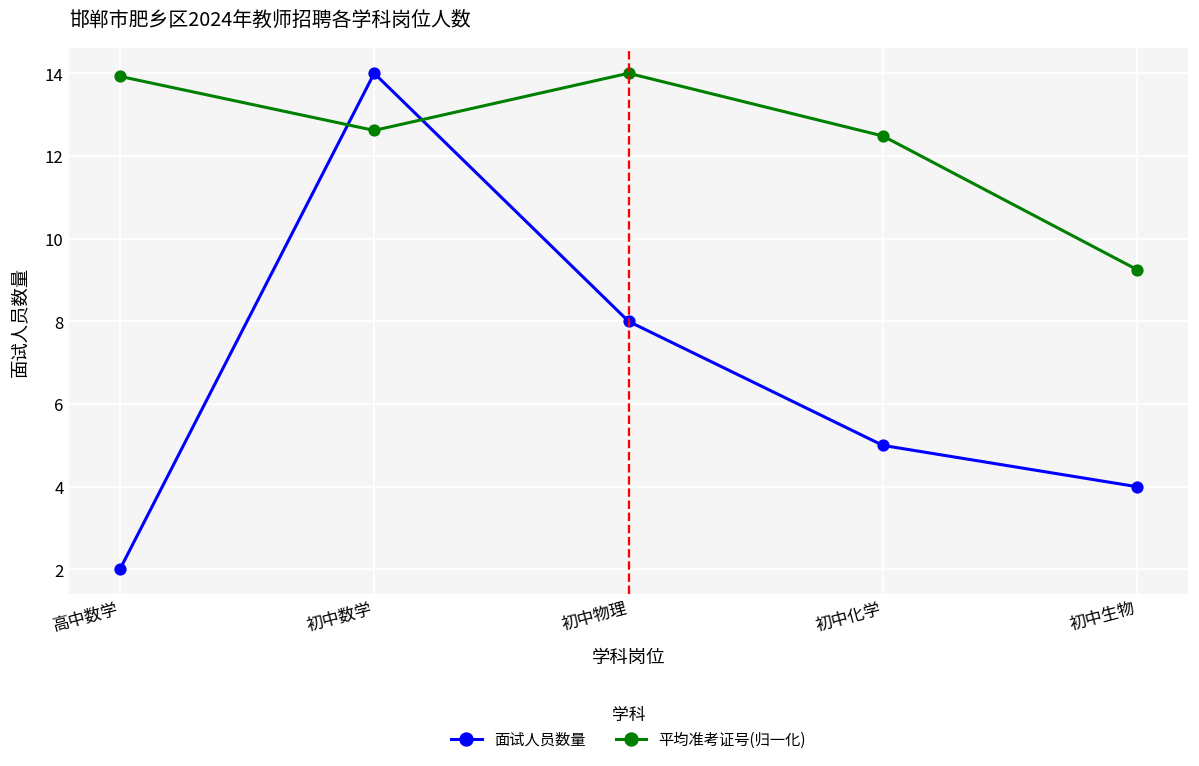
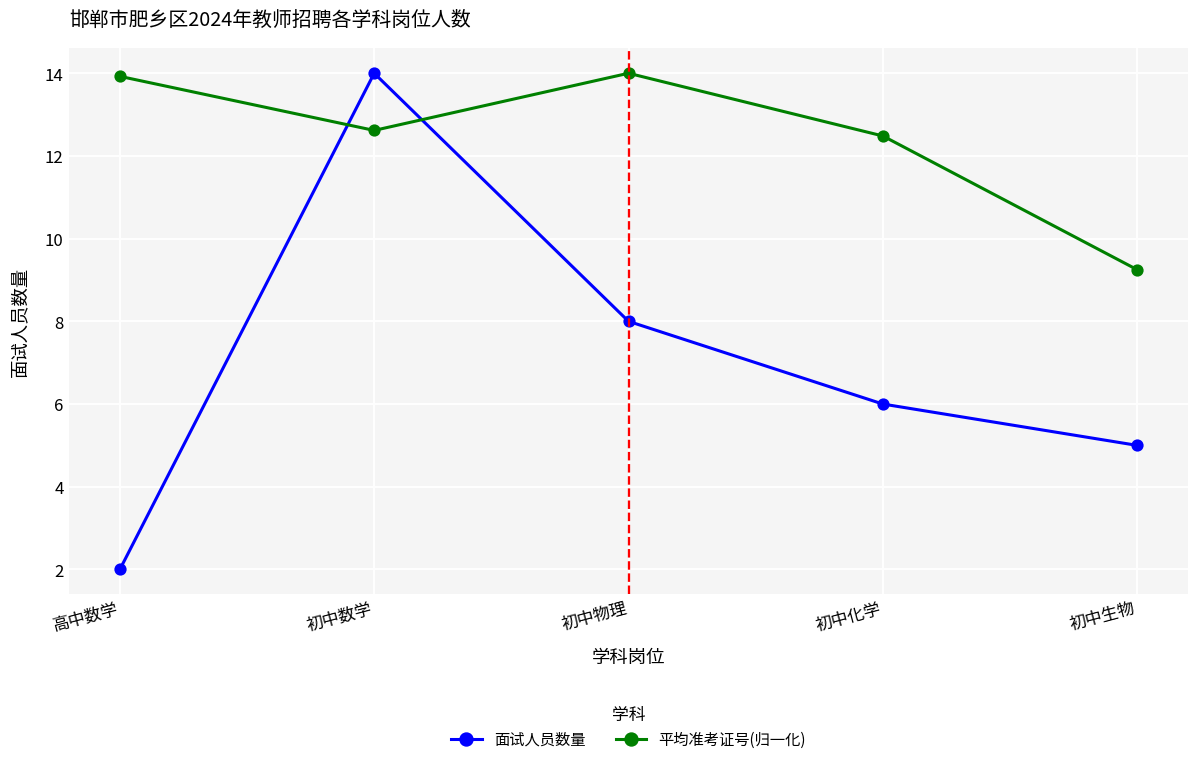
面试人员数量, 初中化学: 5 -> 6
面试人员数量, 初中生物: 4 -> 5
